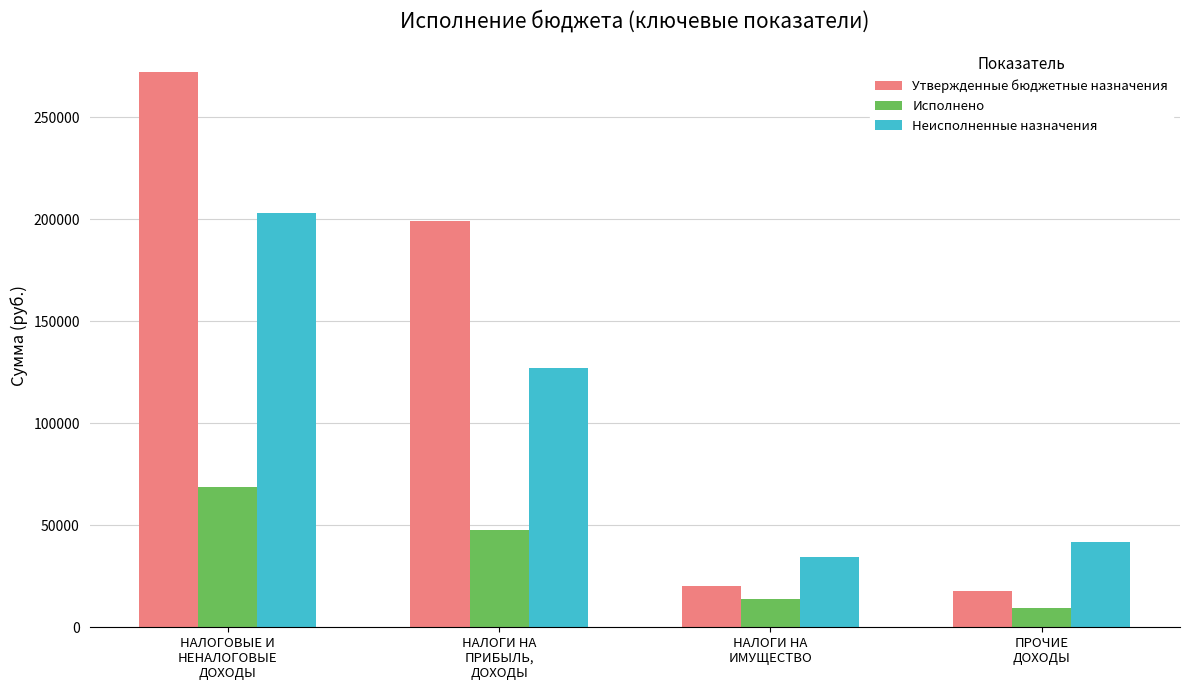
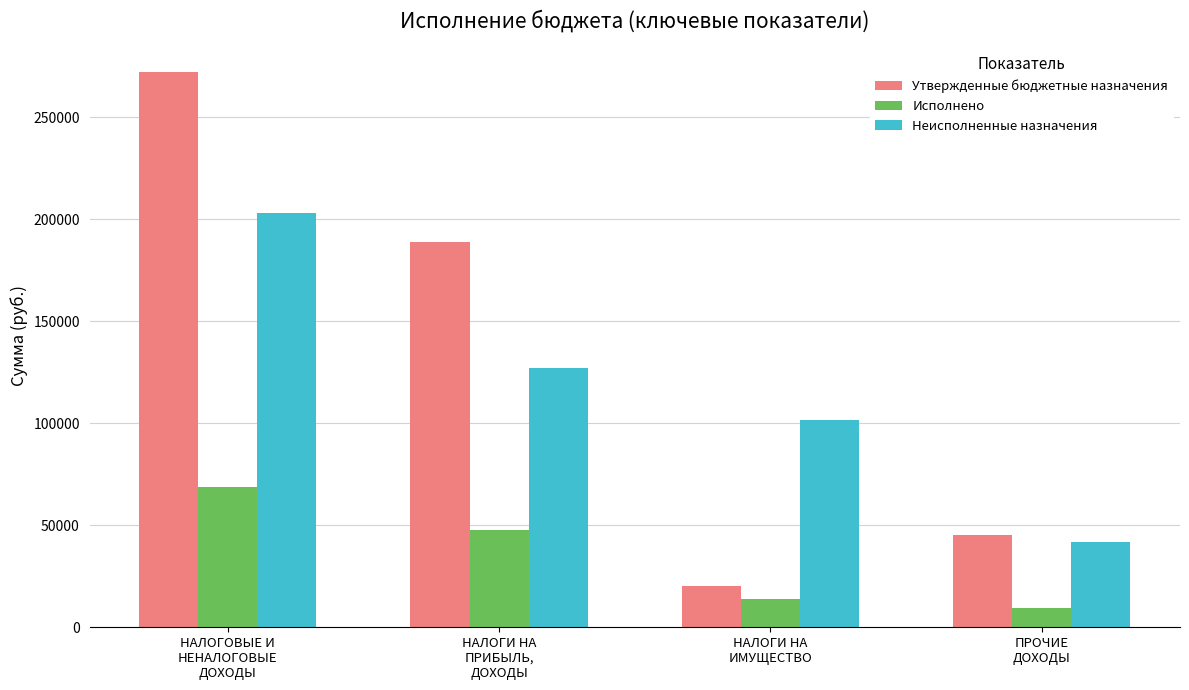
Утвержденные бюджетные назначения, НАЛОГИ НА ПРИБЫЛЬ, ДОХОДЫ: 199000 -> 189000
Неисполненные назначения, НАЛОГИ НА ИМУЩЕСТВО: 34000 -> 101000
Утвержденные бюджетные назначения, ПРОЧИЕ ДОХОДЫ: 18000 -> 45000
